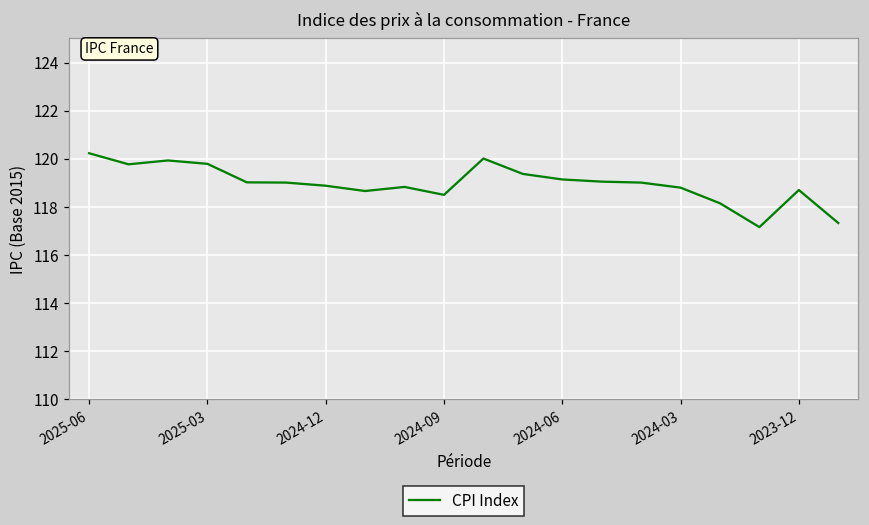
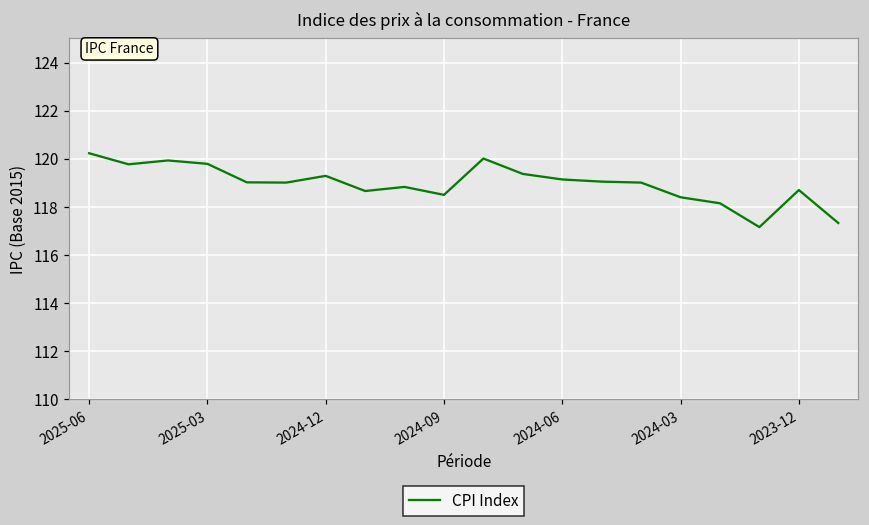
2024-12: 118.9 -> 119.3
2024-03: 118.8 -> 118.4
